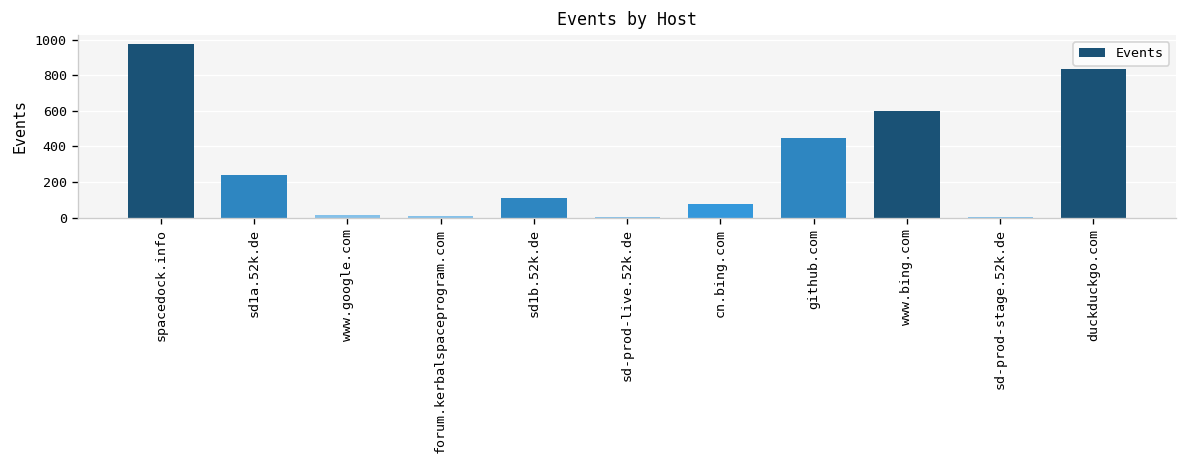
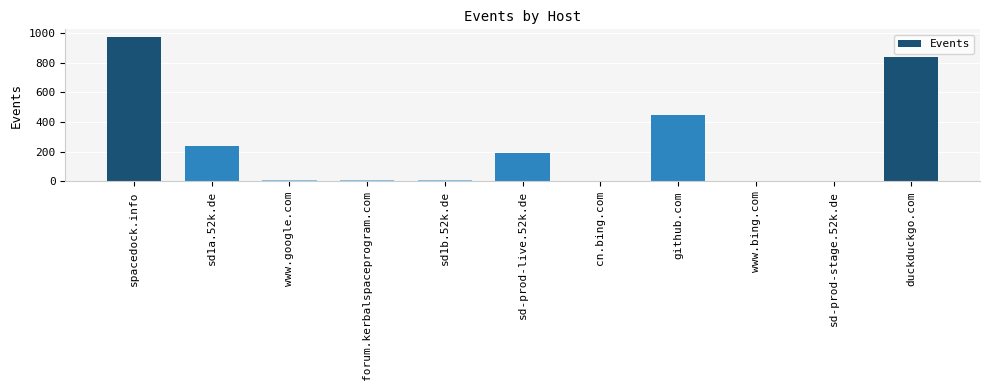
sd1b.52k.de: 110 -> 10
sd-prod-live.52k.de: 10 -> 190
cn.bing.com: 80 -> 0
www.bing.com: 600 -> 0
